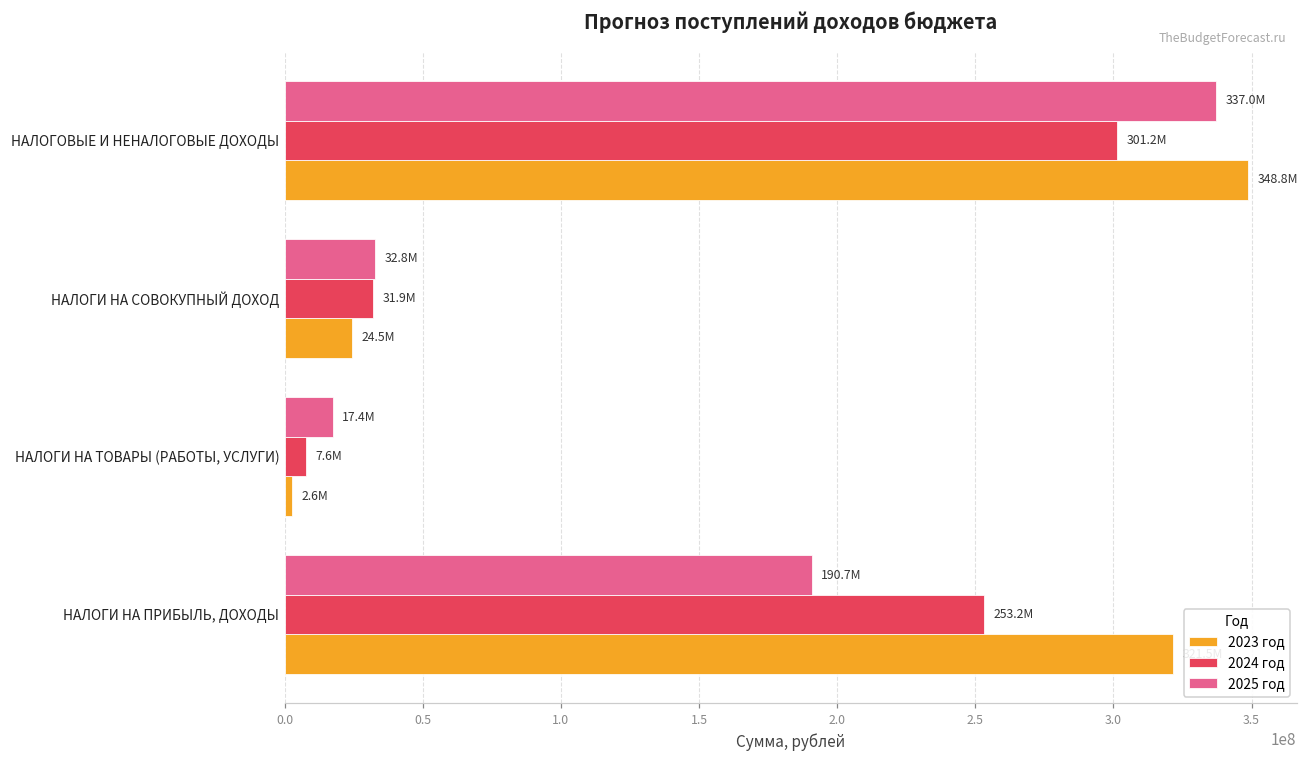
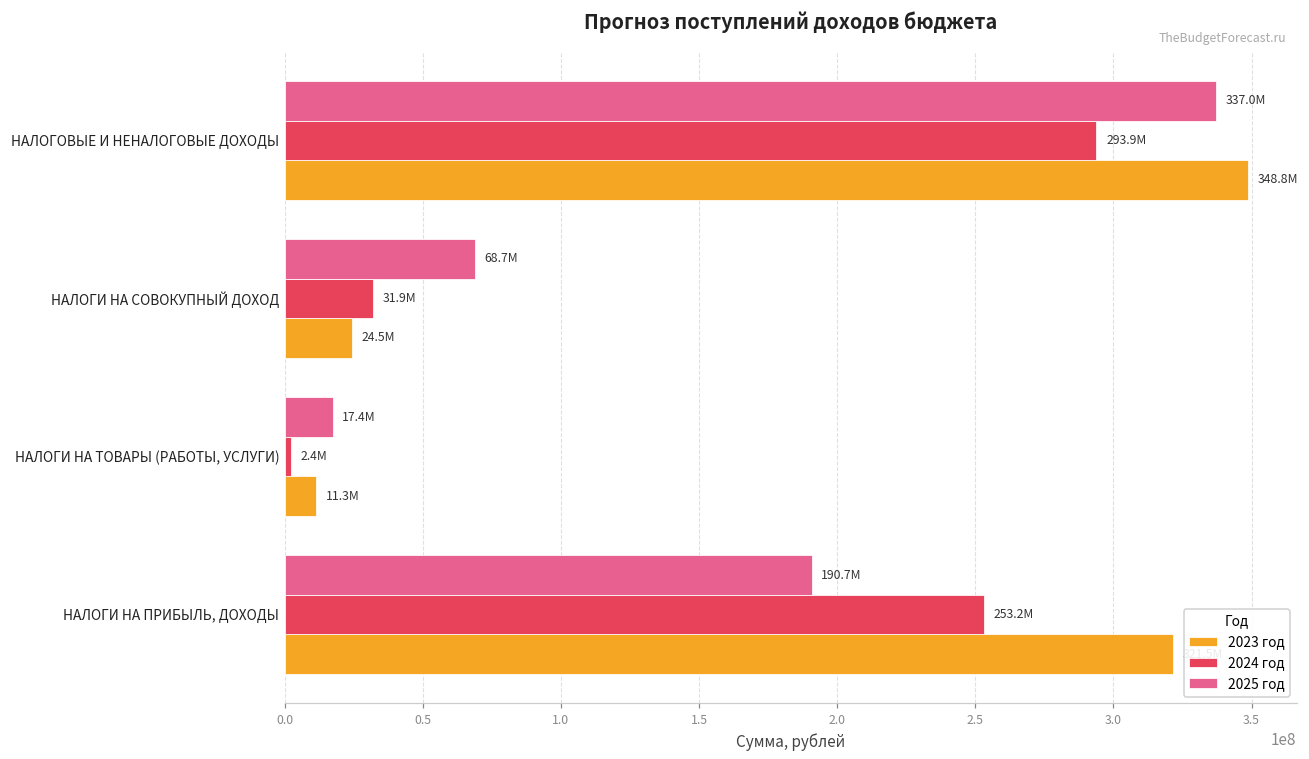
2024 год, НАЛОГОВЫЕ И НЕНАЛОГОВЫЕ ДОХОДЫ: 301.2M -> 293.9M
2025 год, НАЛОГИ НА СОВОКУПНЫЙ ДОХОД: 32.8M -> 68.7M
2024 год, НАЛОГИ НА ТОВАРЫ (РАБОТЫ, УСЛУГИ): 7.6M -> 2.4M
2023 год, НАЛОГИ НА ТОВАРЫ (РАБОТЫ, УСЛУГИ): 2.6M -> 11.3M
